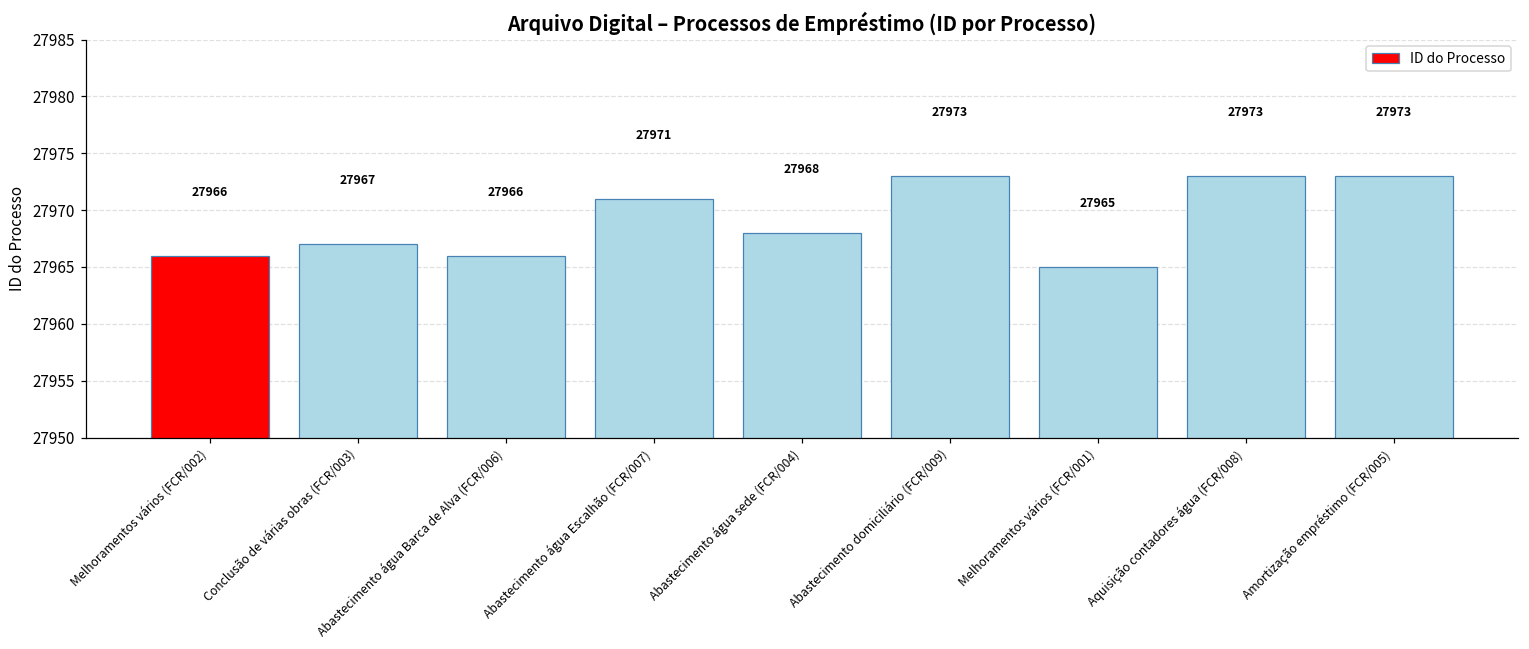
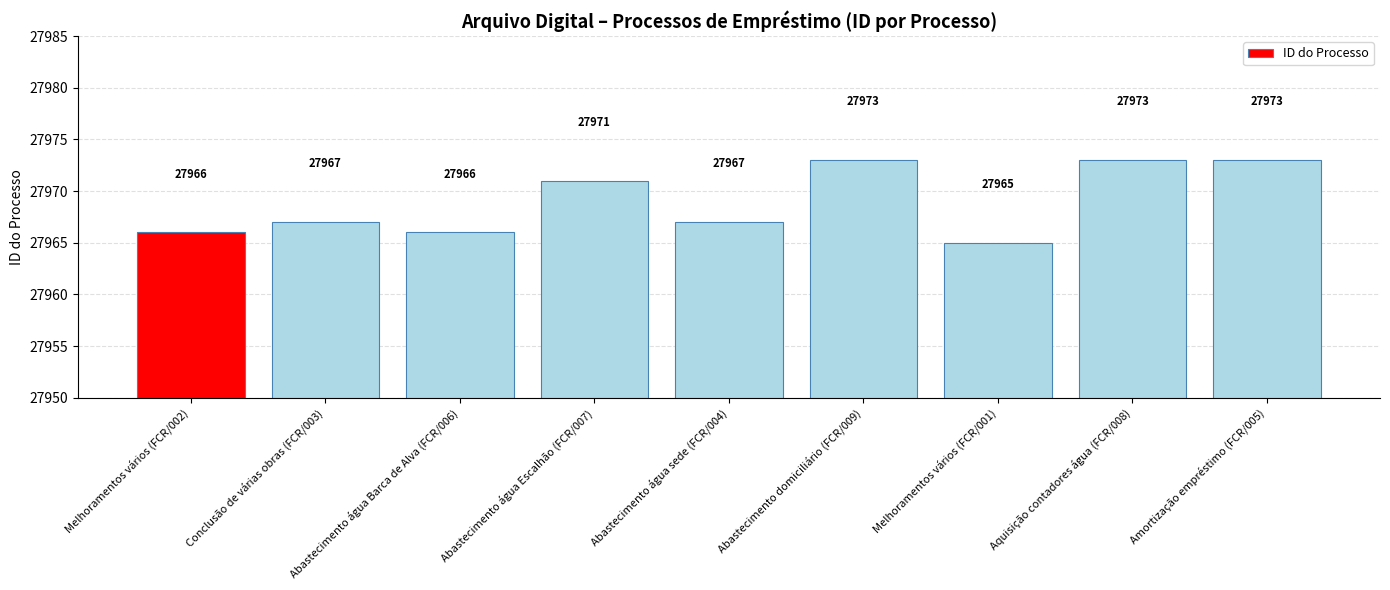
Abastecimento água sede (FCR/004): 27968 -> 27967
